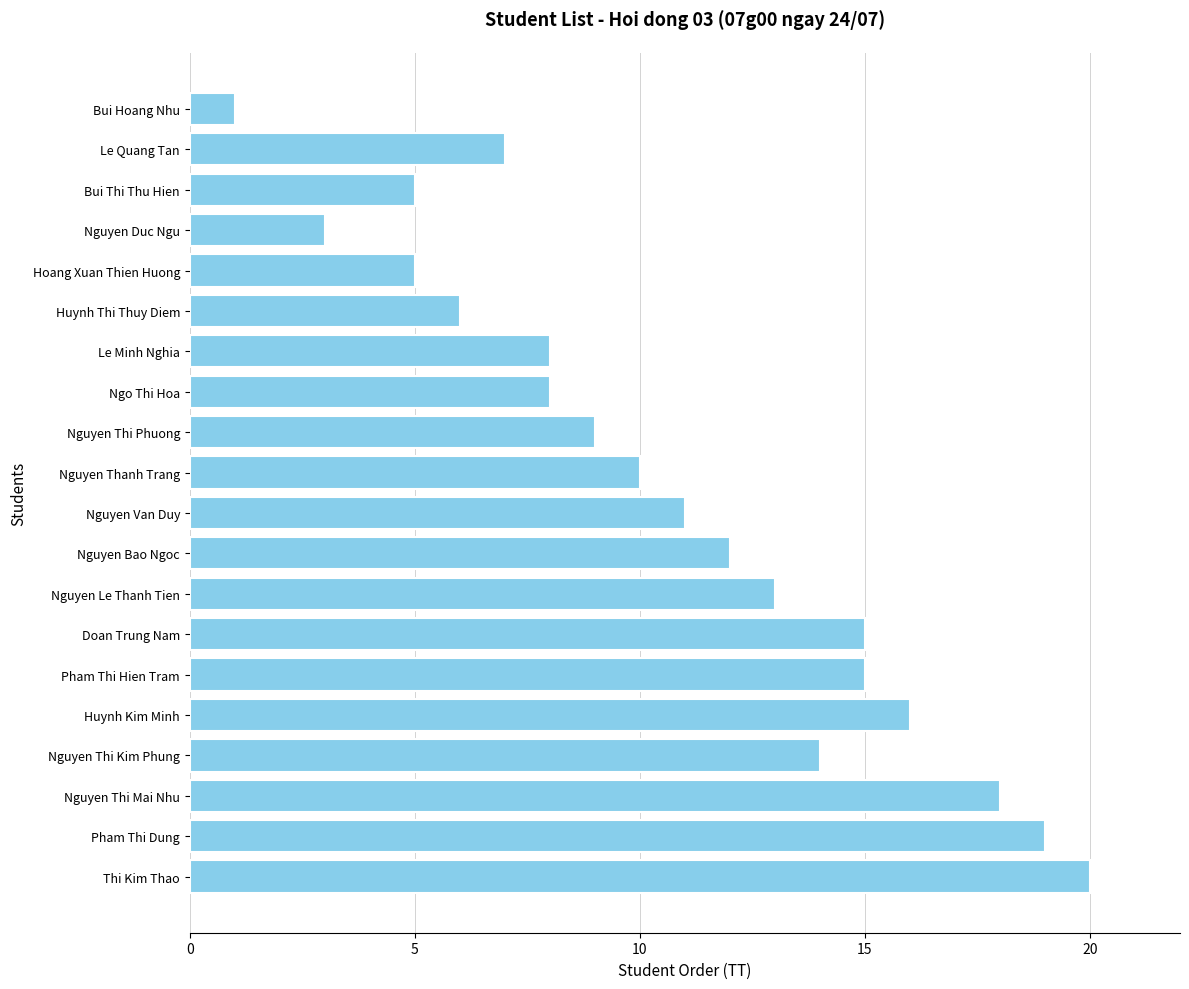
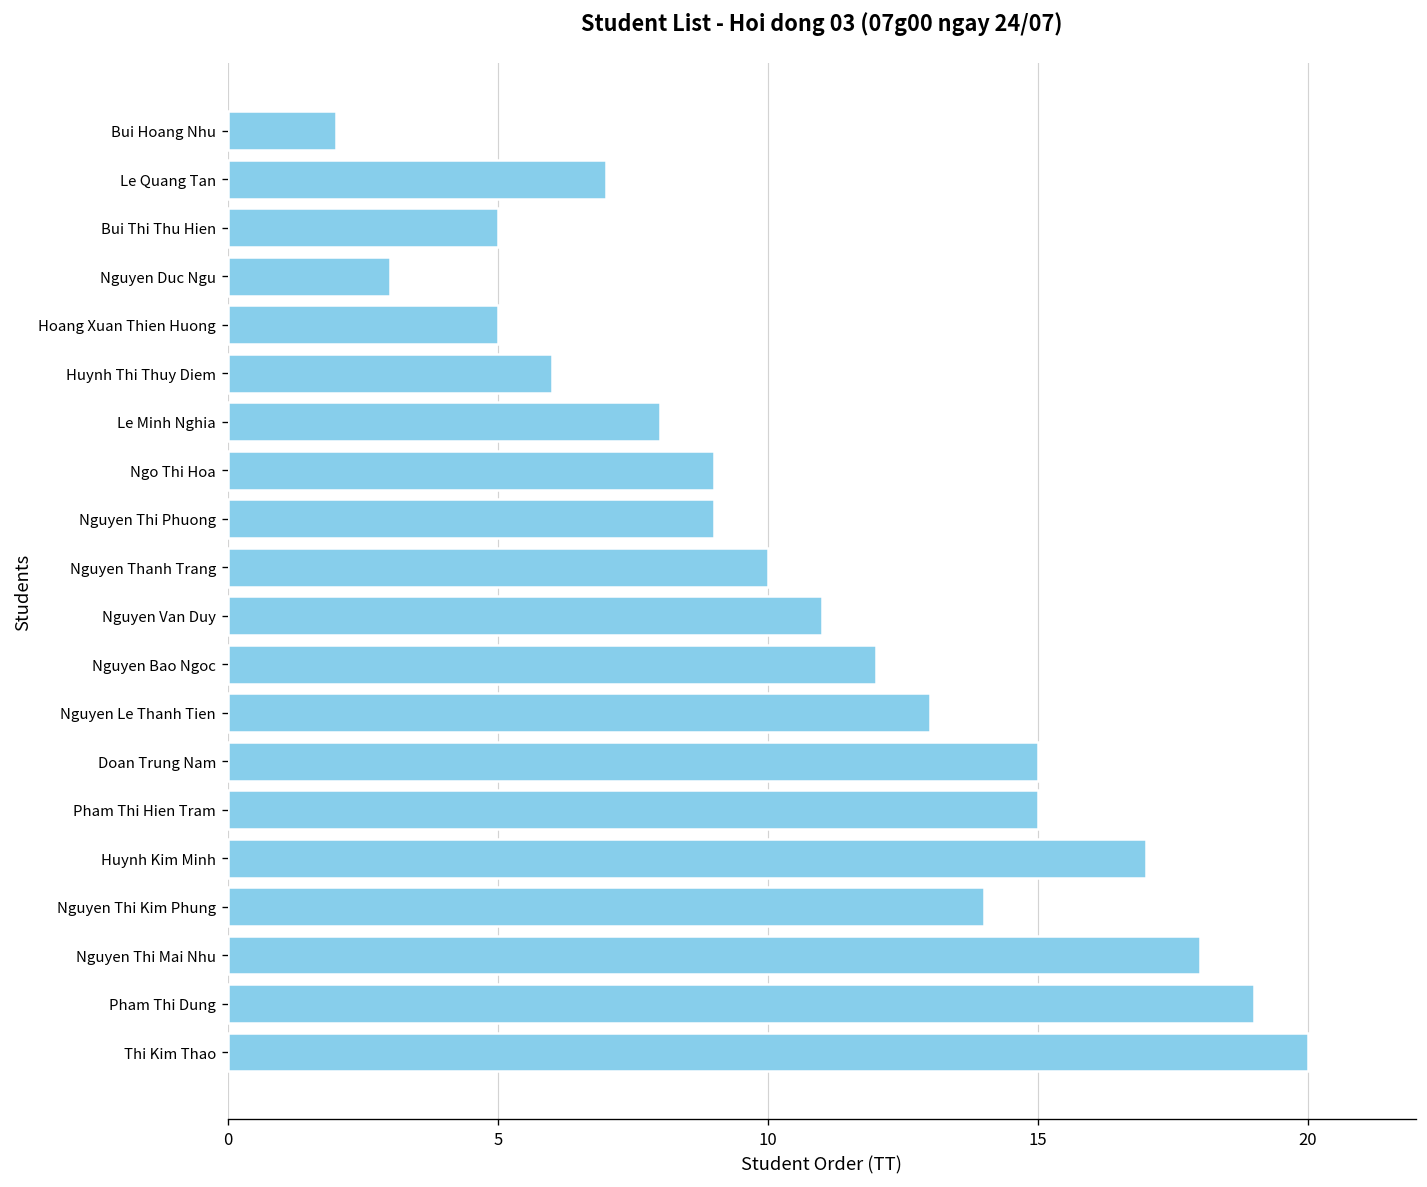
Bui Hoang Nhu: 1 -> 2
Ngo Thi Hoa: 8 -> 9
Huynh Kim Minh: 16 -> 17
